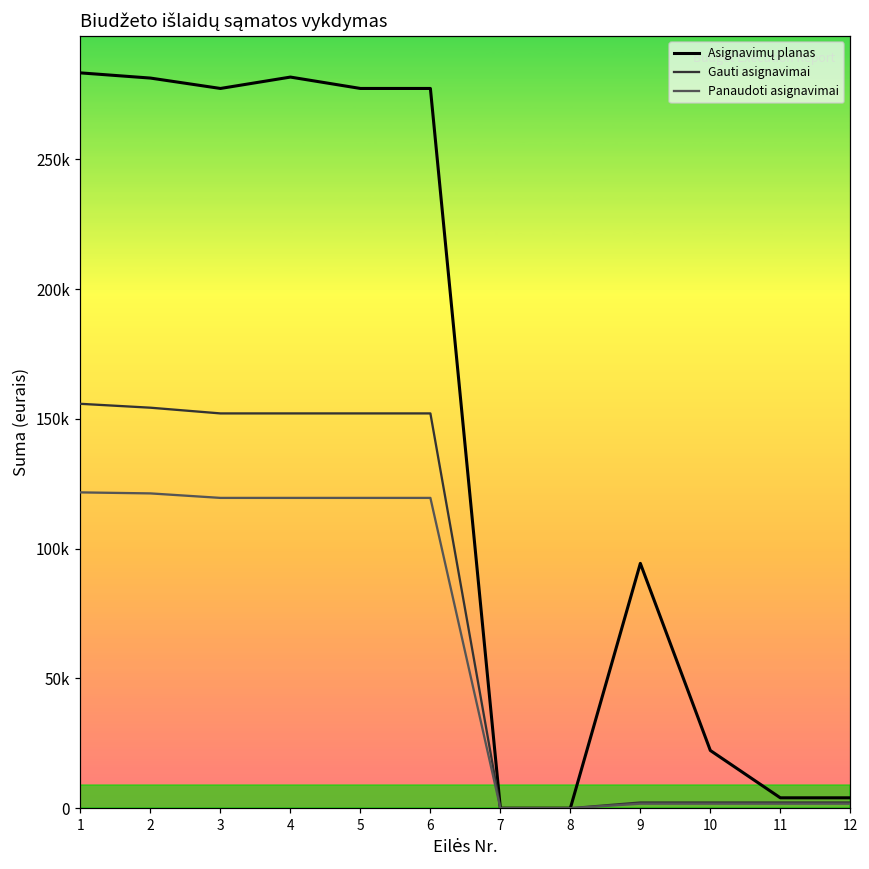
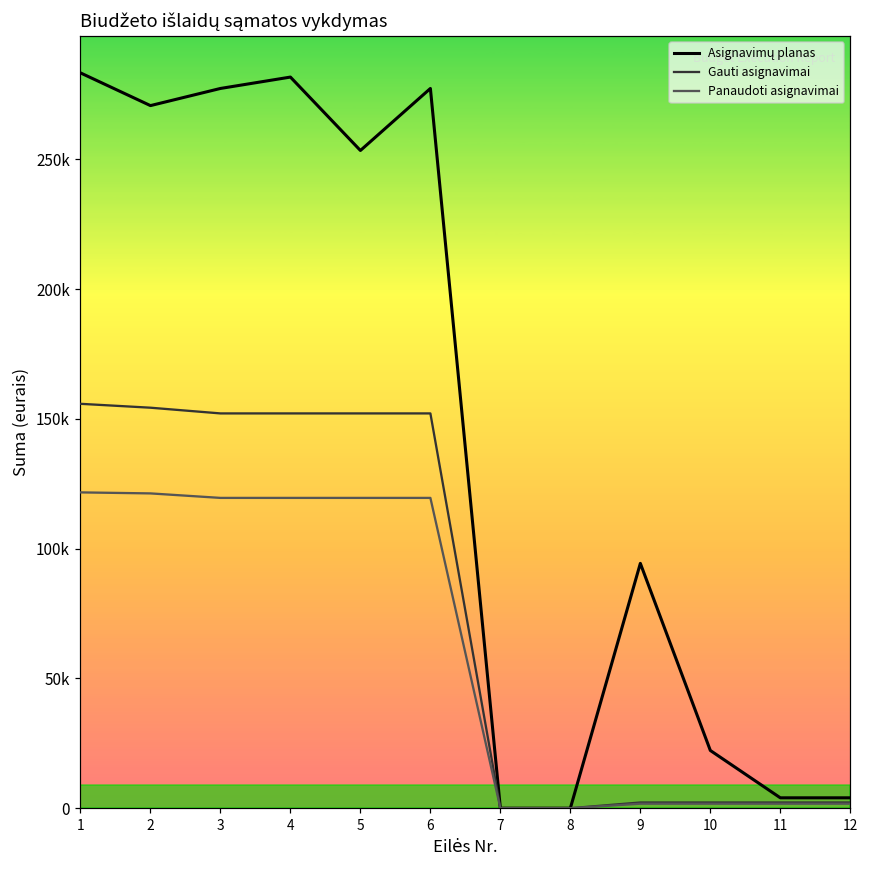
Asignavimų planas, 2: 281000 -> 271000
Asignavimų planas, 5: 277000 -> 253000
